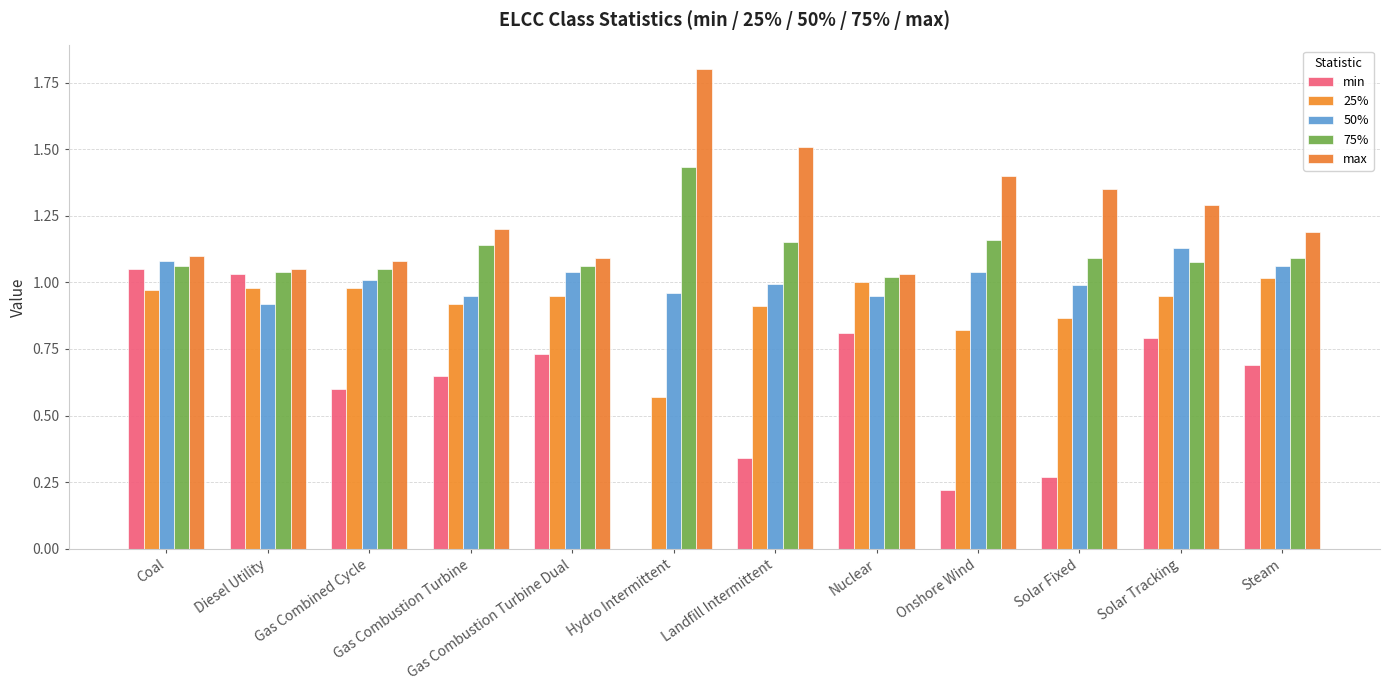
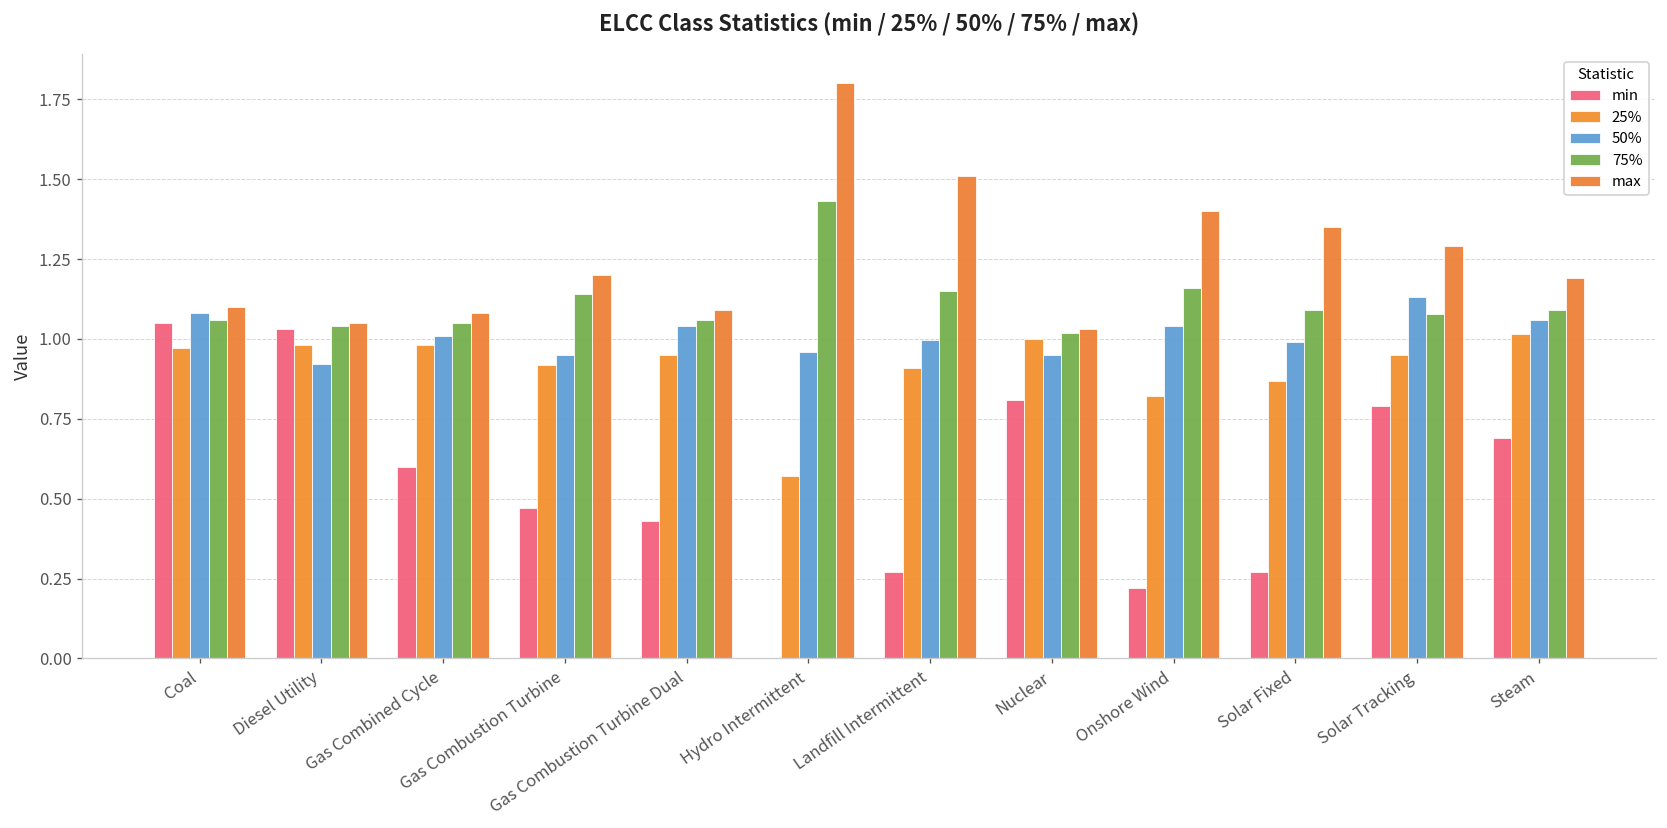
min, Gas Combustion Turbine: 0.65 -> 0.47
min, Gas Combustion Turbine Dual: 0.73 -> 0.43
min, Landfill Intermittent: 0.34 -> 0.27
